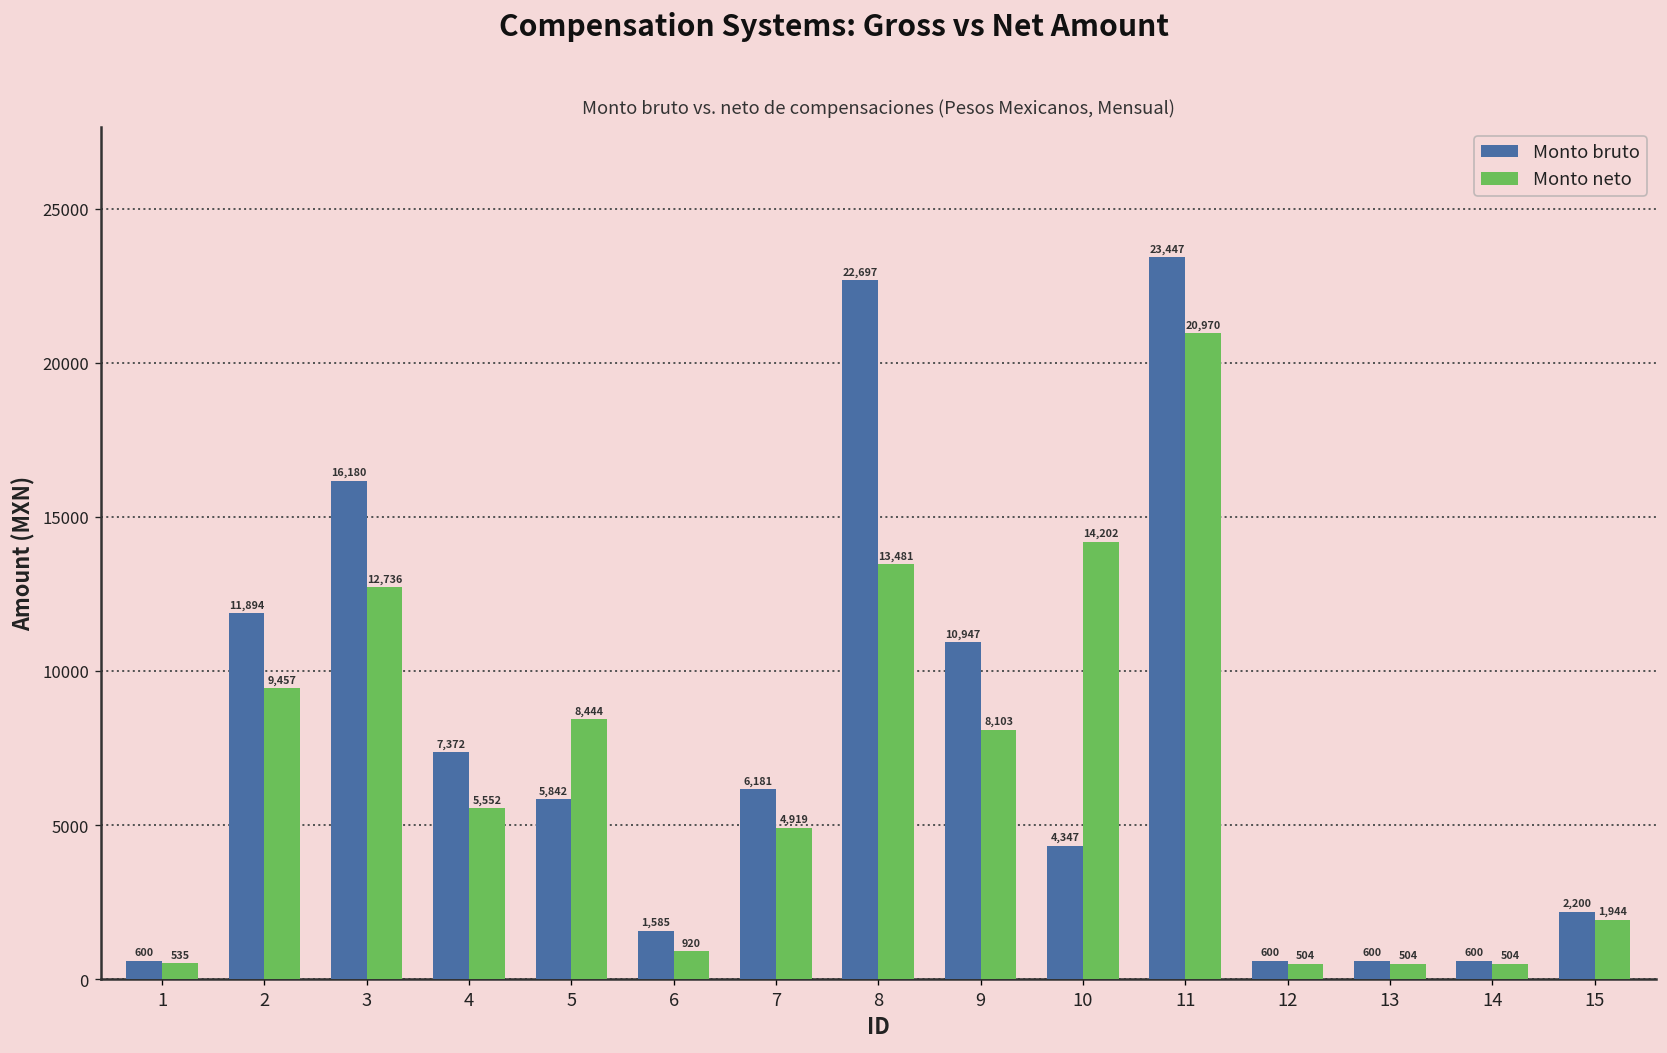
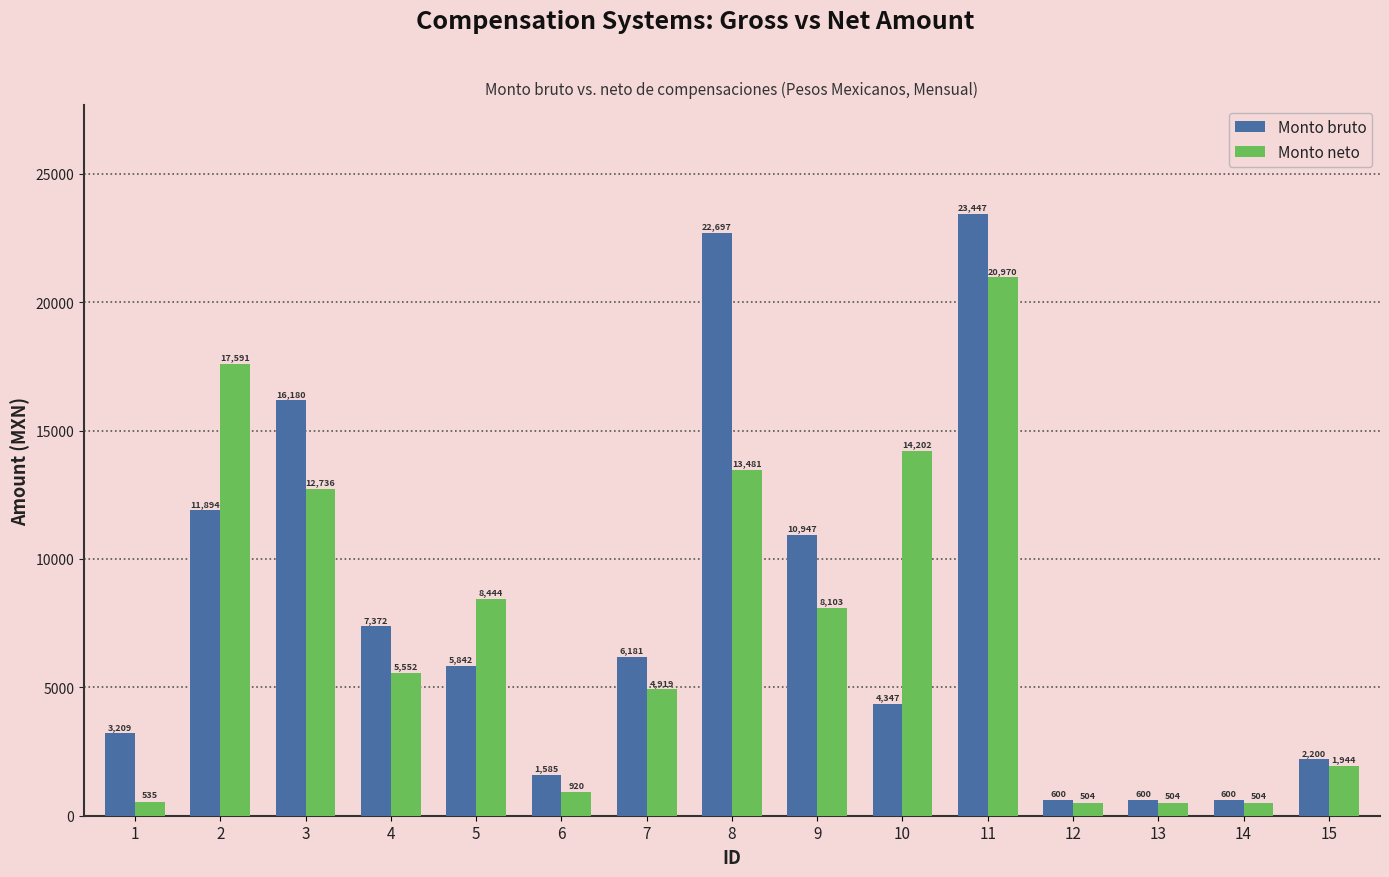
Monto bruto, 1: 600 -> 3,209
Monto neto, 2: 9,457 -> 17,591
